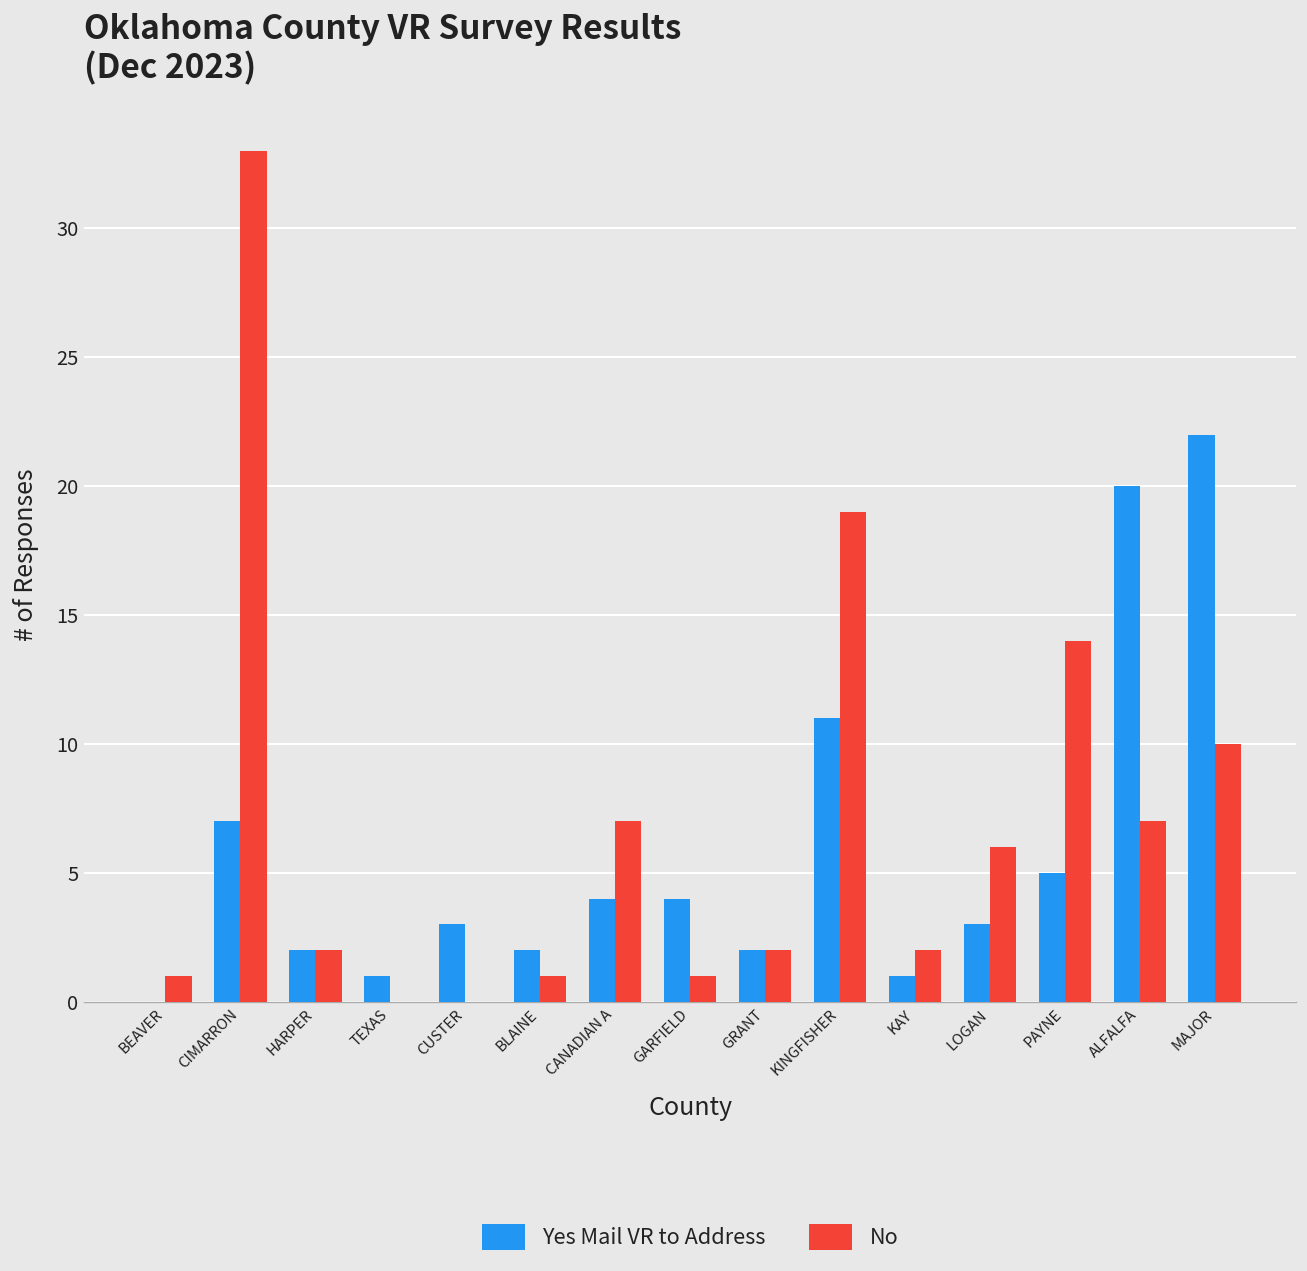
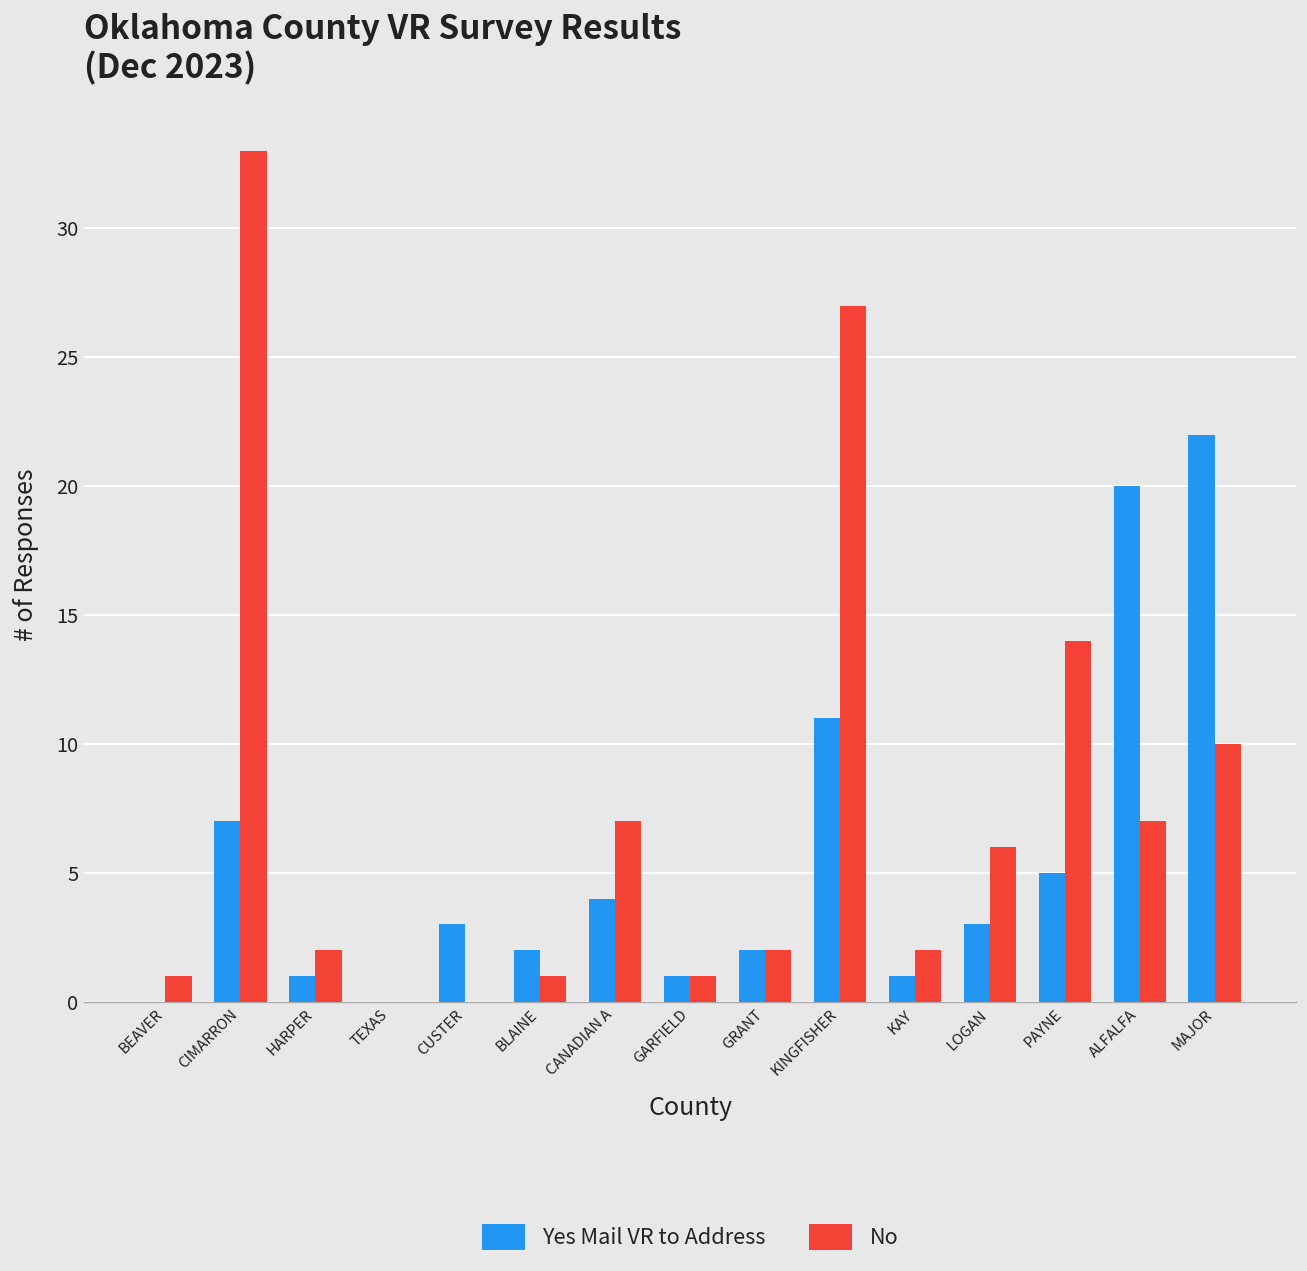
Yes Mail VR to Address, HARPER: 2 -> 1
Yes Mail VR to Address, TEXAS: 1 -> 0
Yes Mail VR to Address, GARFIELD: 4 -> 1
No, KINGFISHER: 19 -> 27
